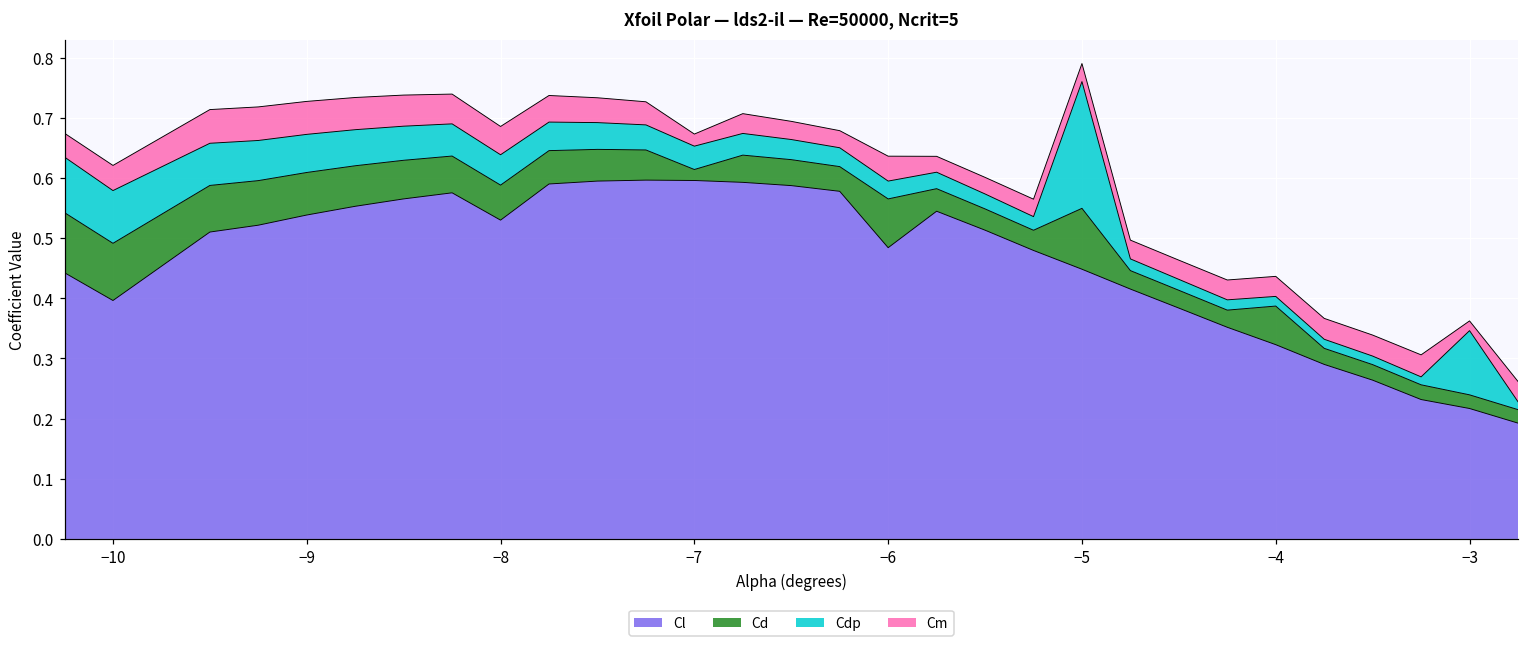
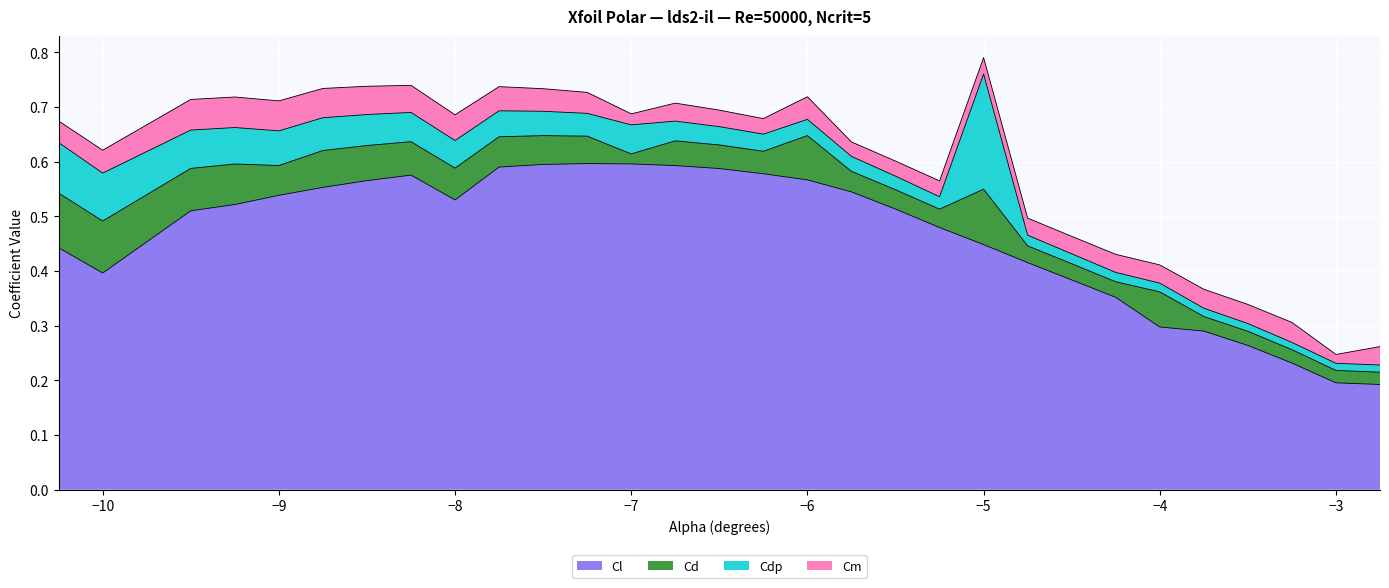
Cd, −9: 0.07 -> 0.05
Cdp, −7: 0.04 -> 0.05
Cl, −6: 0.48 -> 0.57
Cl, −4: 0.32 -> 0.30
Cl, −3: 0.22 -> 0.20
Cdp, −3: 0.11 -> 0.01
